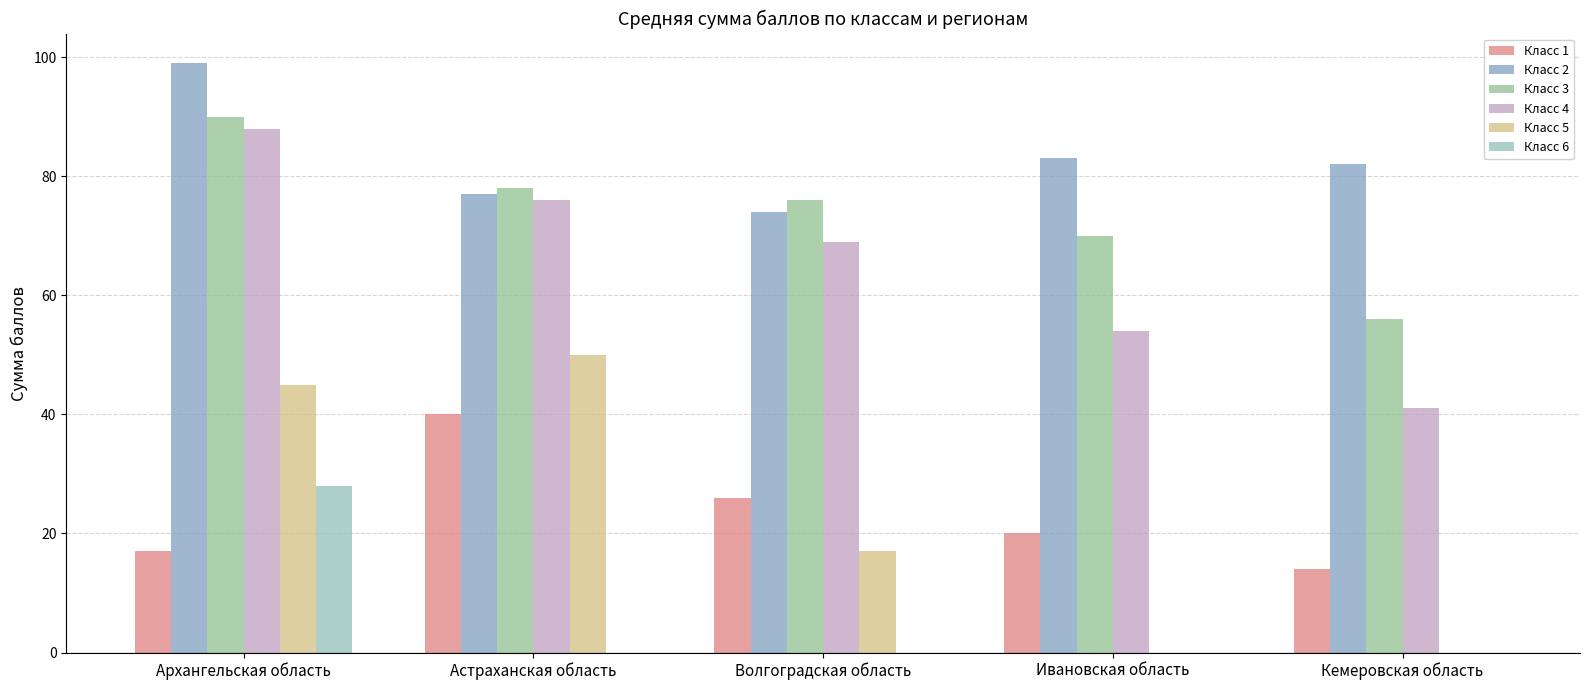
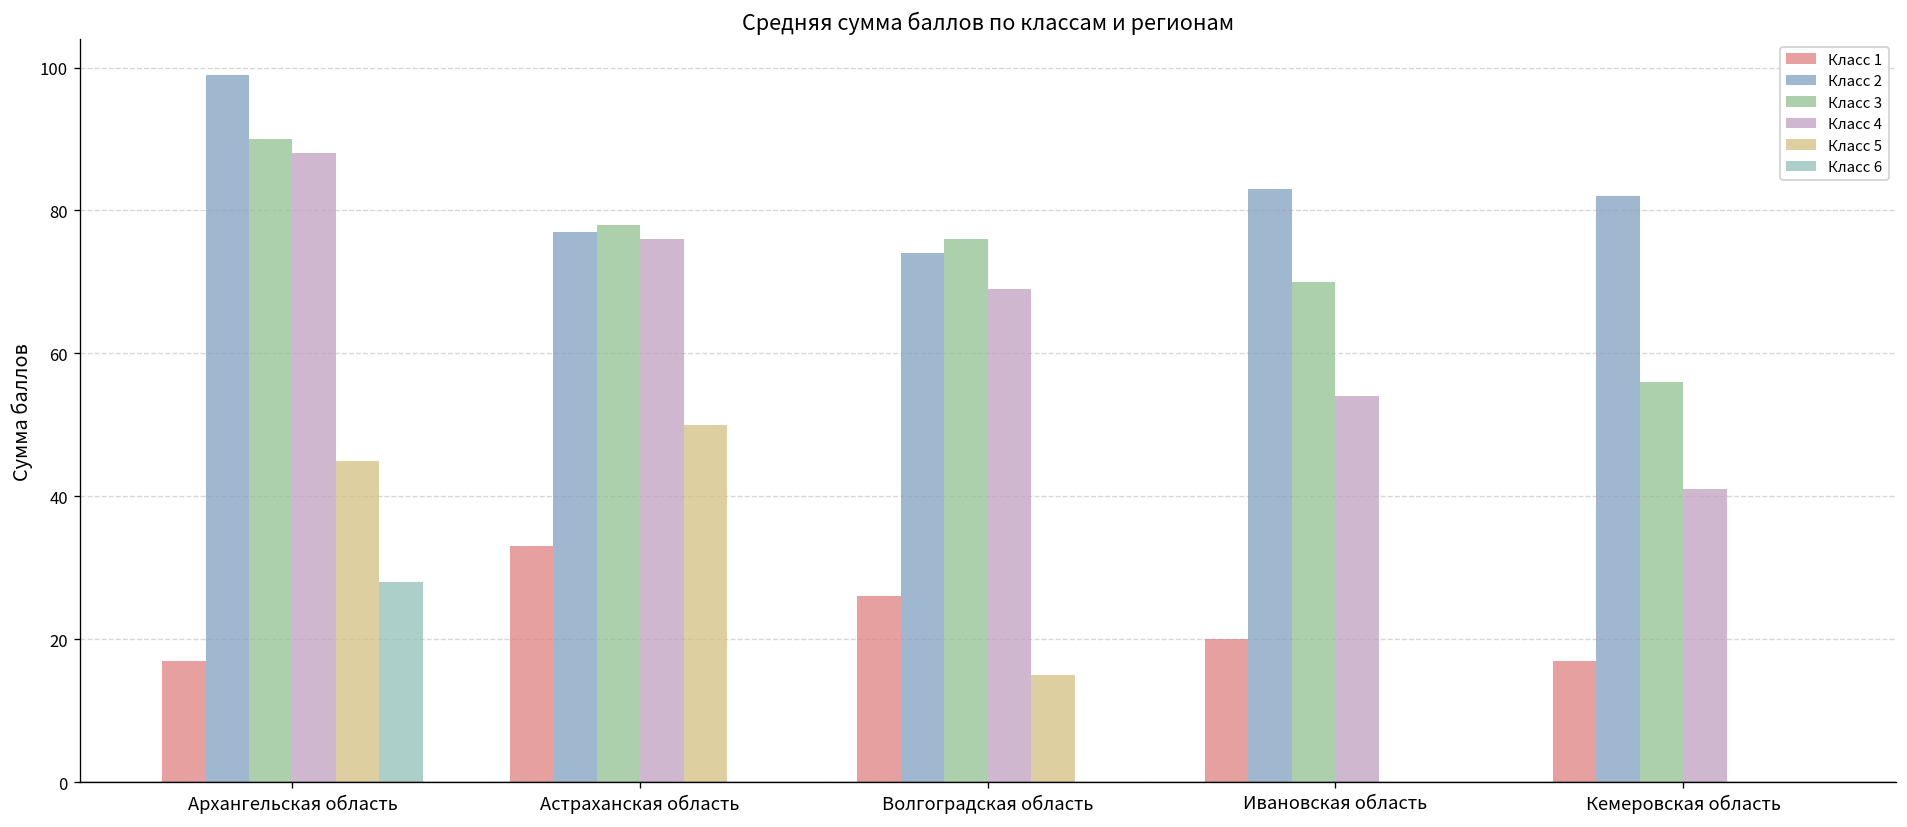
Класс 1, Астраханская область: 40 -> 33
Класс 5, Волгоградская область: 17 -> 15
Класс 1, Кемеровская область: 14 -> 17
